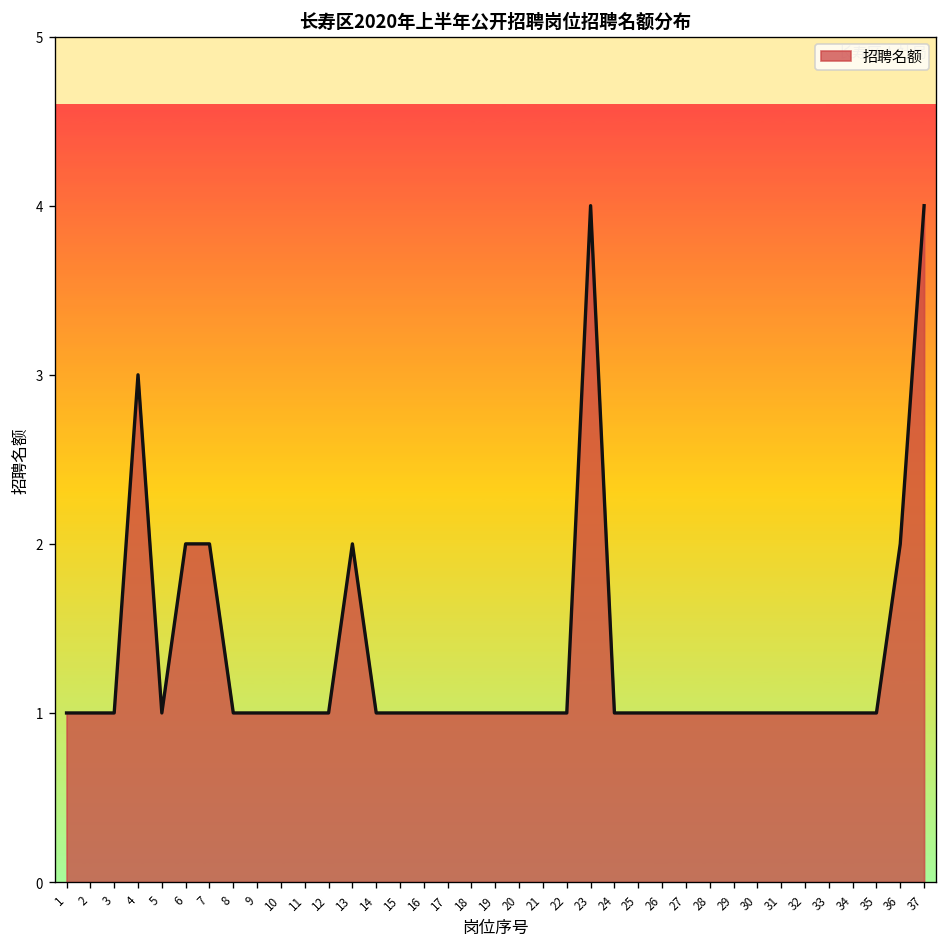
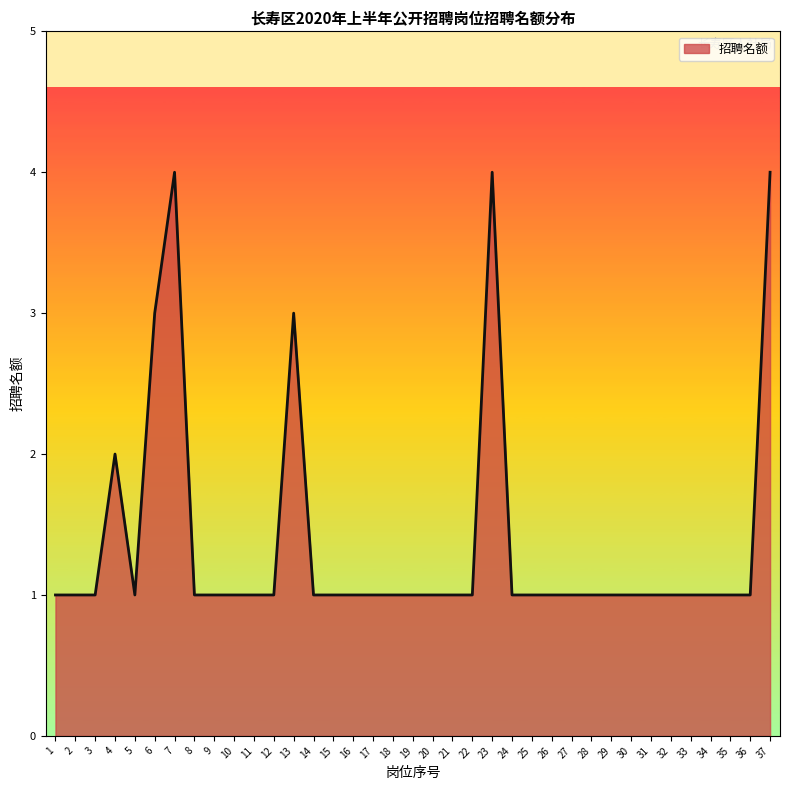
4: 3 -> 2
6: 2 -> 3
7: 2 -> 4
13: 2 -> 3
36: 2 -> 1
